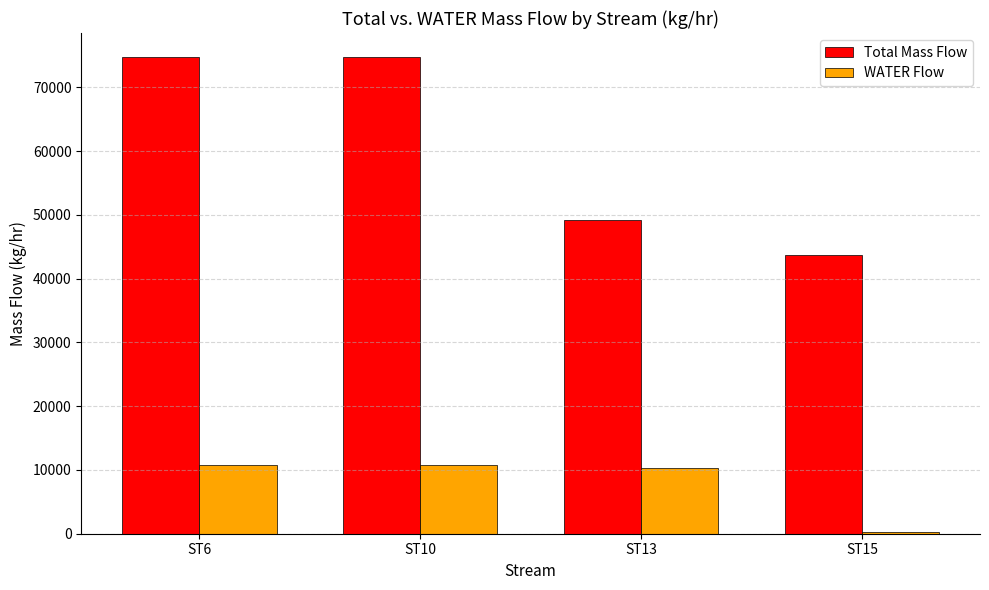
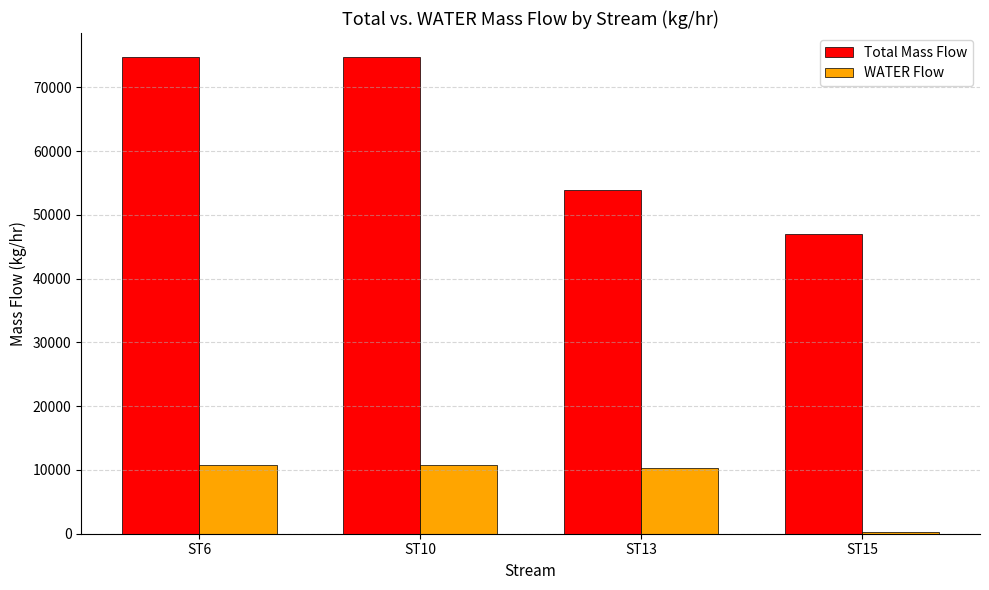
Total Mass Flow, ST13: 49000 -> 54000
Total Mass Flow, ST15: 44000 -> 47000
